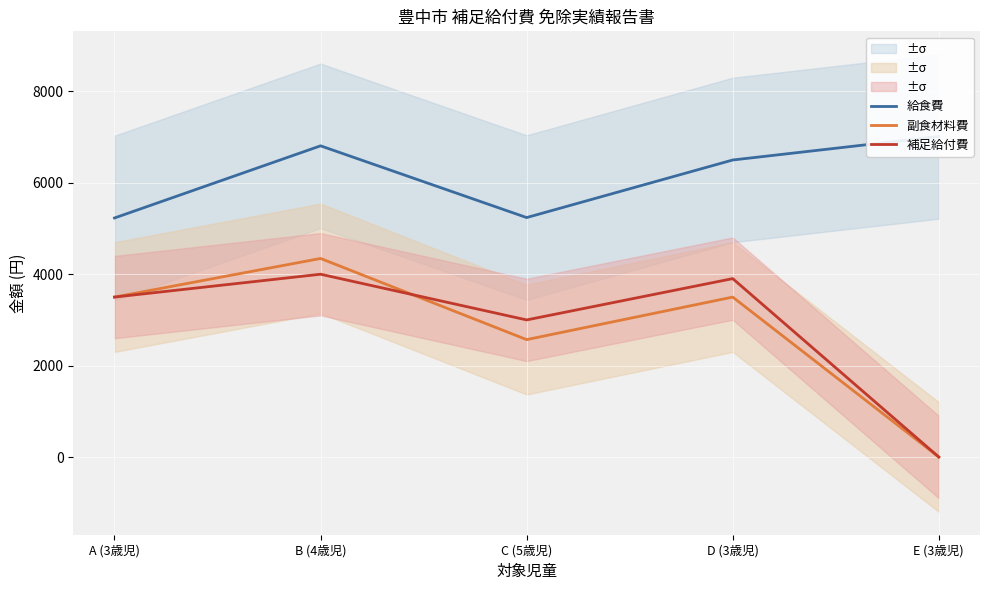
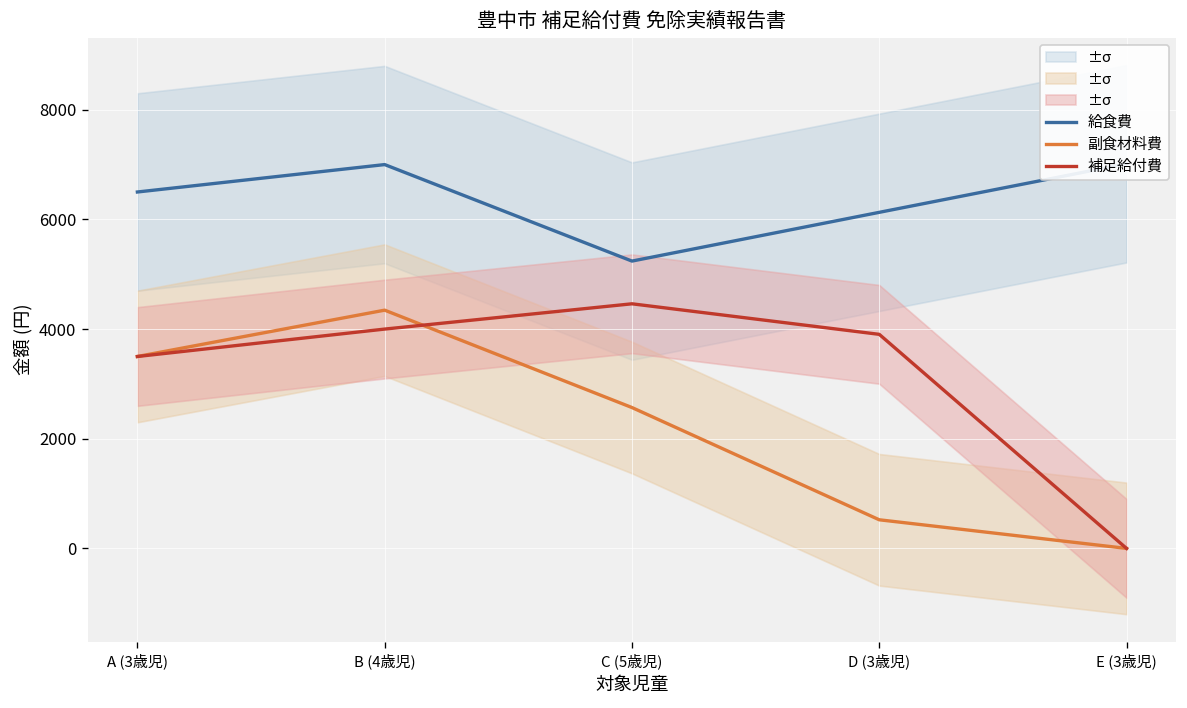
給食費, A (3歳児): 5200 -> 6500
給食費, B (4歳児): 6800 -> 7000
補足給付費, C (5歳児): 3000 -> 4500
給食費, D (3歳児): 6500 -> 6100
副食材料費, D (3歳児): 3500 -> 500
